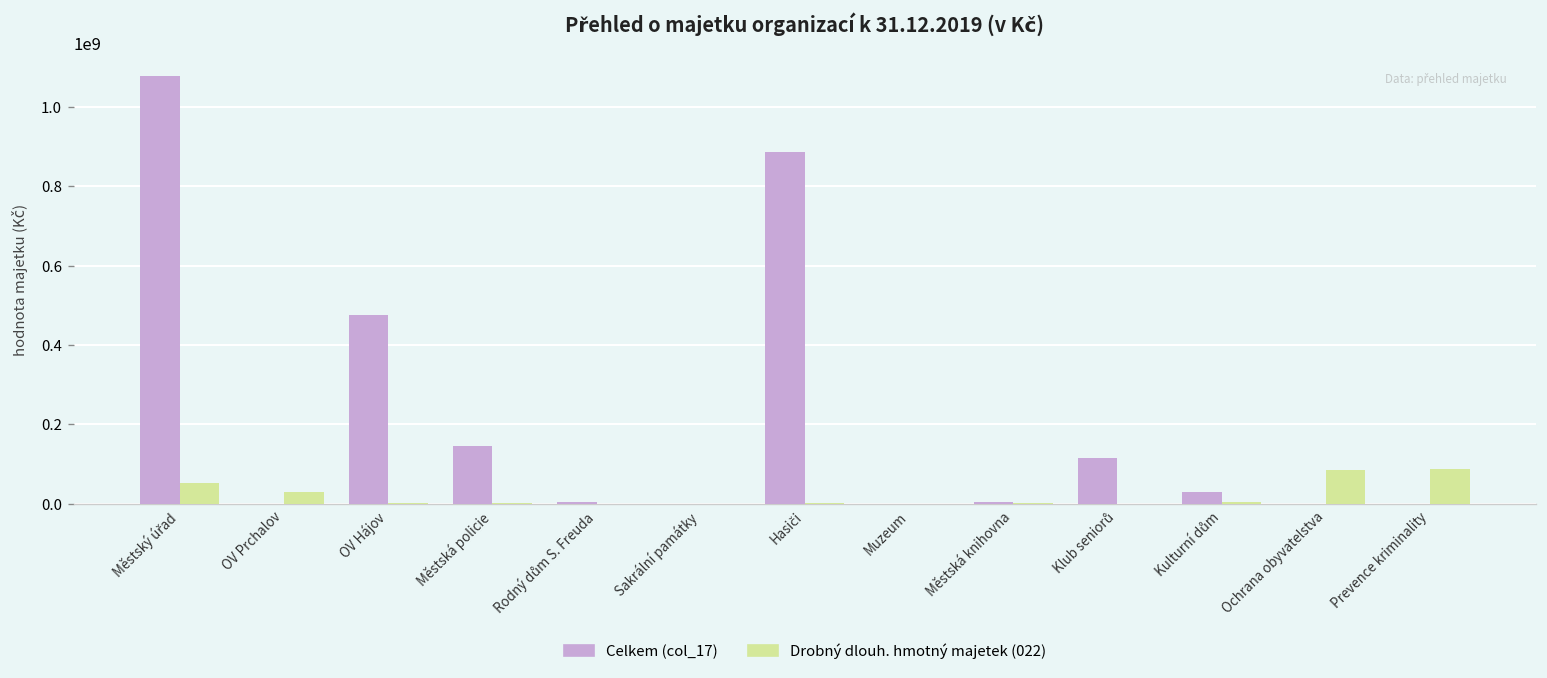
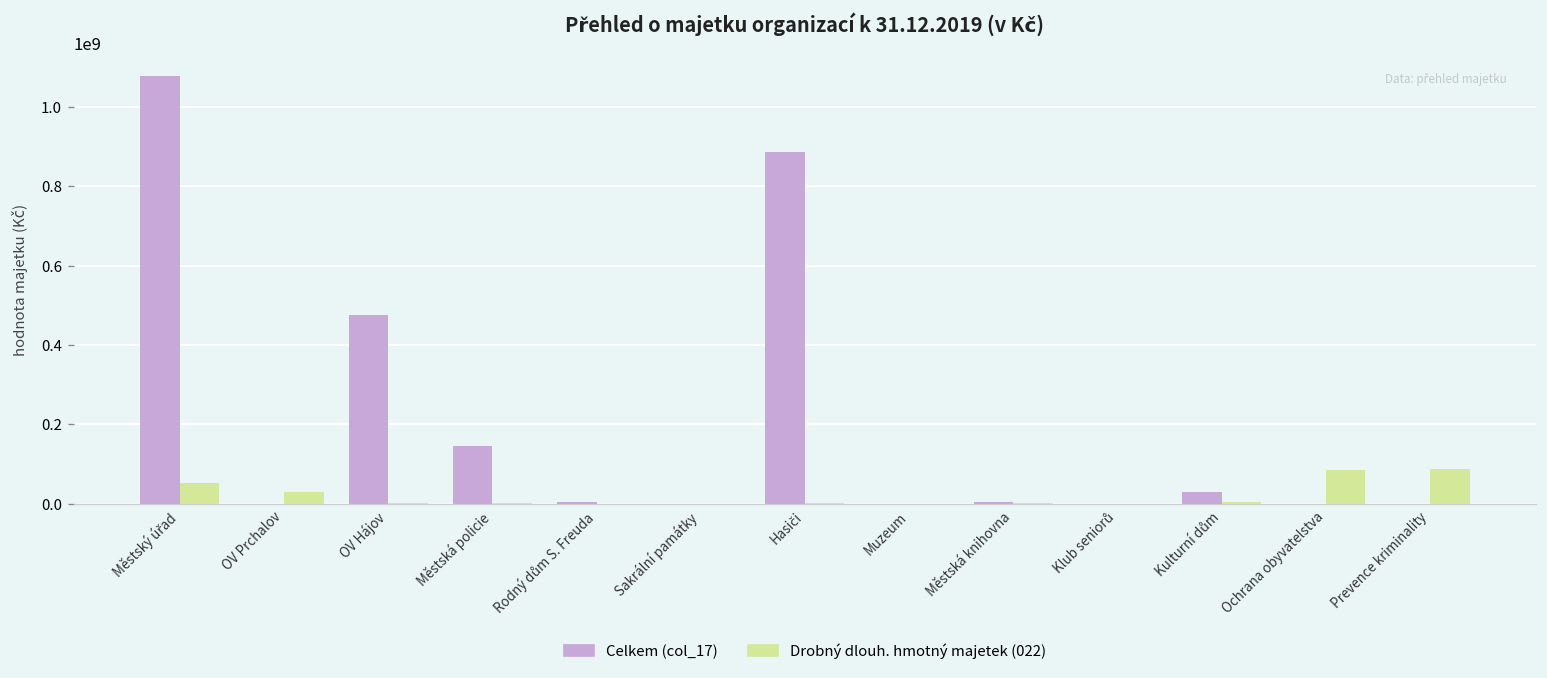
Celkem (col_17), Klub seniorů: 120000000 -> 0
